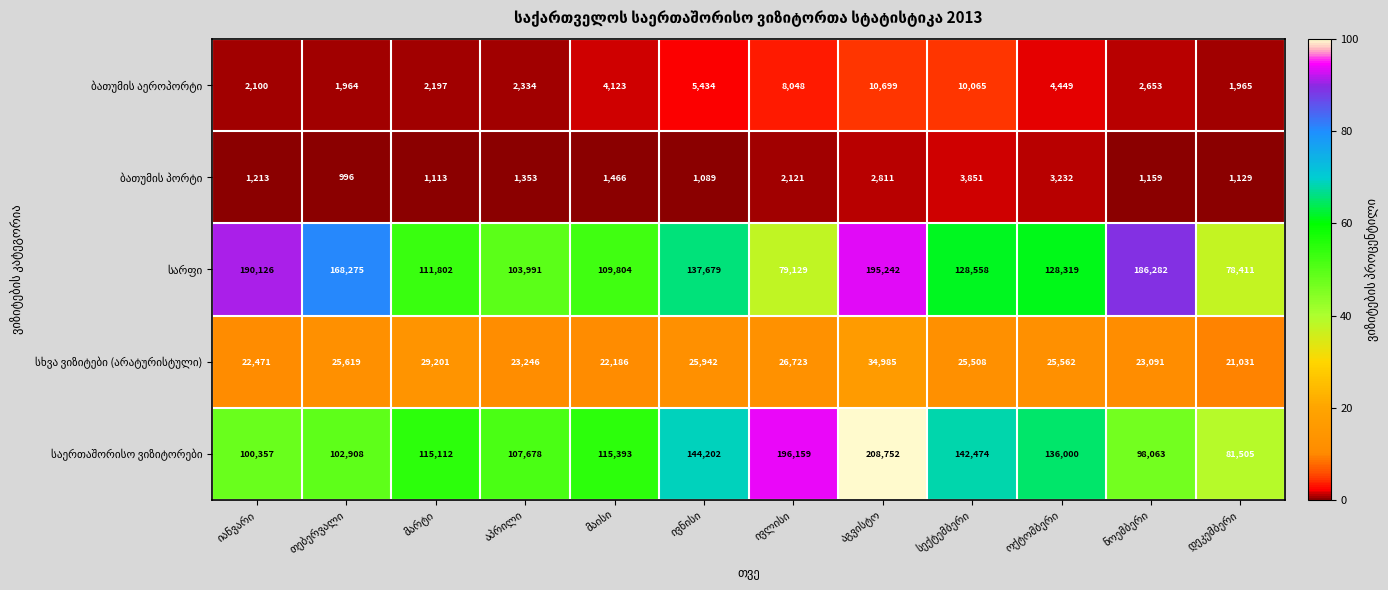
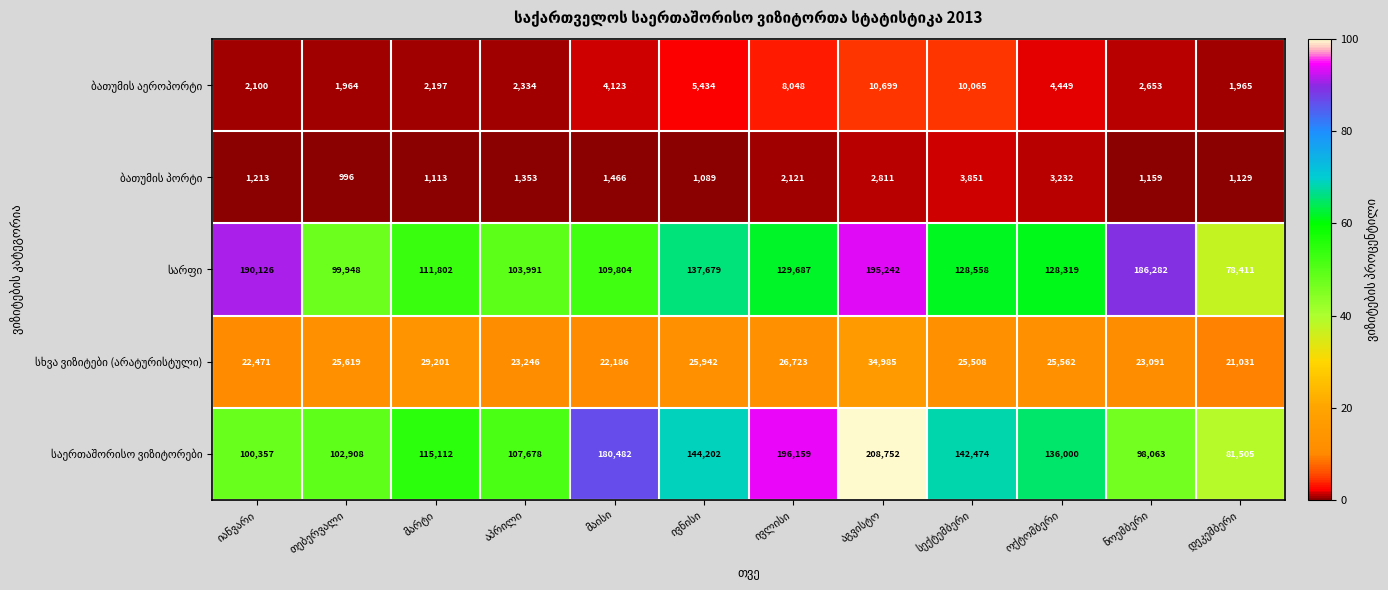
სარფი, თებერვალი: 168,275 -> 99,948
სარფი, ივლისი: 79,129 -> 129,687
საერთაშორისო ვიზიტორები, მაისი: 115,393 -> 180,482
